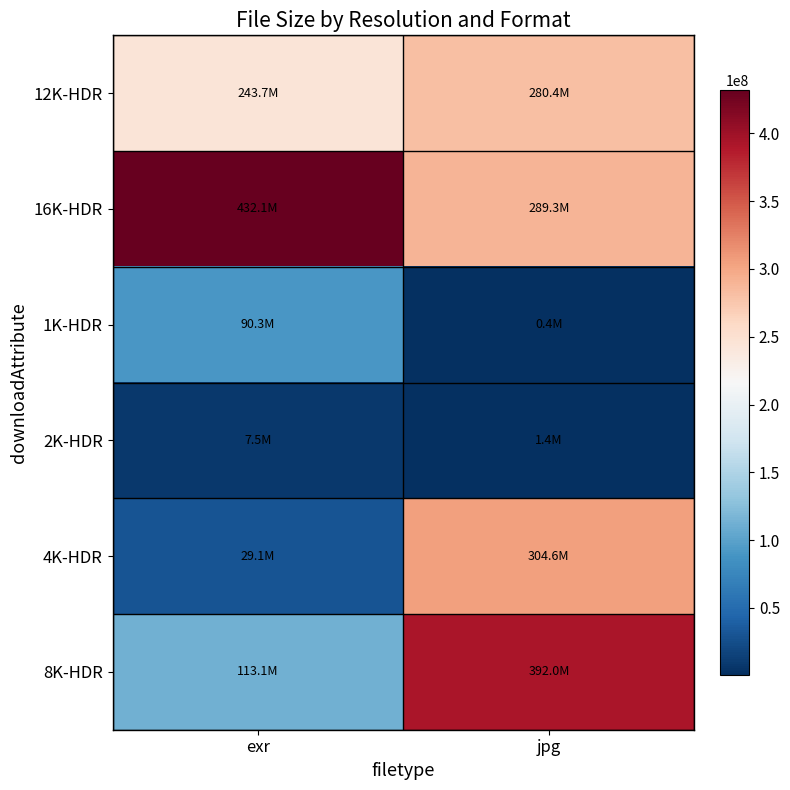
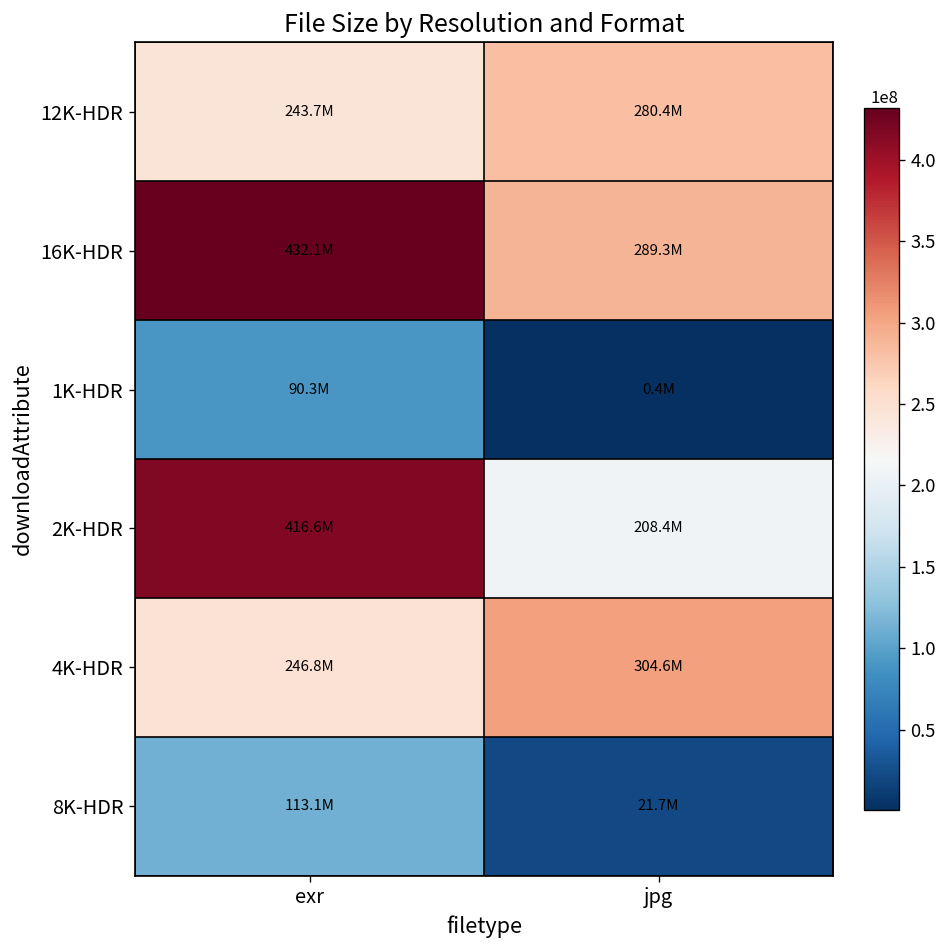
2K-HDR, exr: 7.5M -> 416.6M
2K-HDR, jpg: 1.4M -> 208.4M
4K-HDR, exr: 29.1M -> 246.8M
8K-HDR, jpg: 392.0M -> 21.7M
